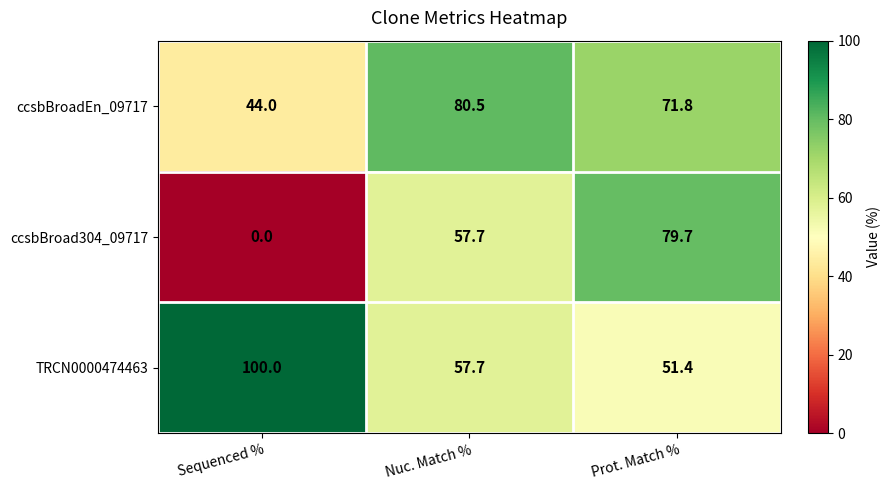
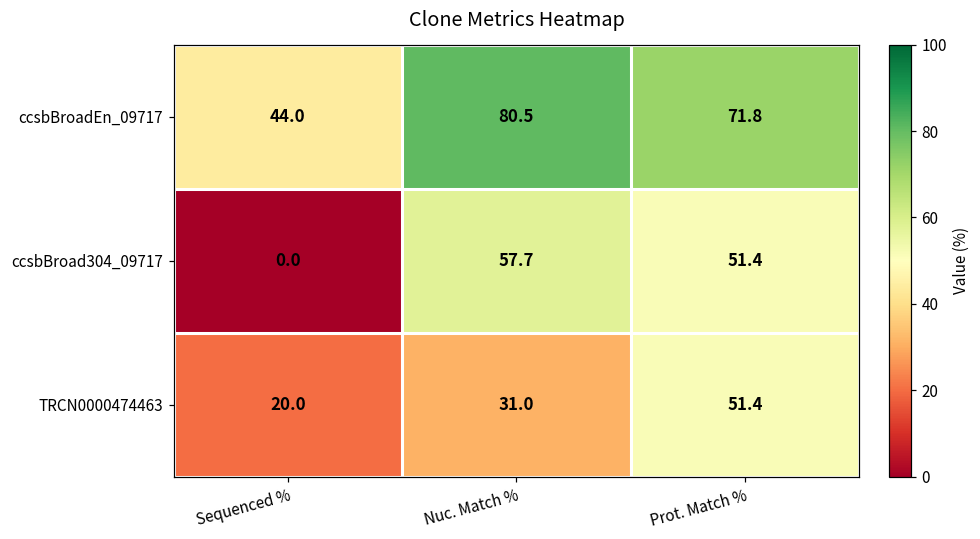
ccsbBroad304_09717, Prot. Match %: 79.7 -> 51.4
TRCN0000474463, Sequenced %: 100.0 -> 20.0
TRCN0000474463, Nuc. Match %: 57.7 -> 31.0
